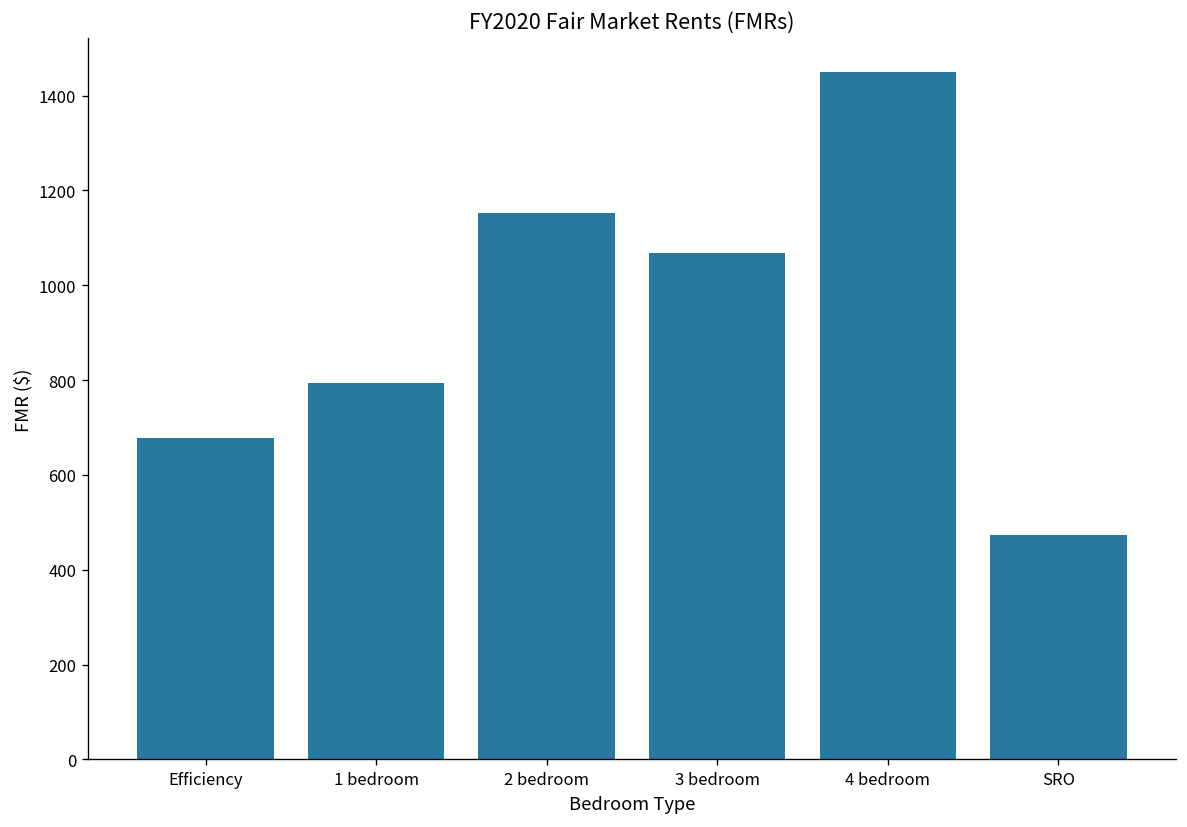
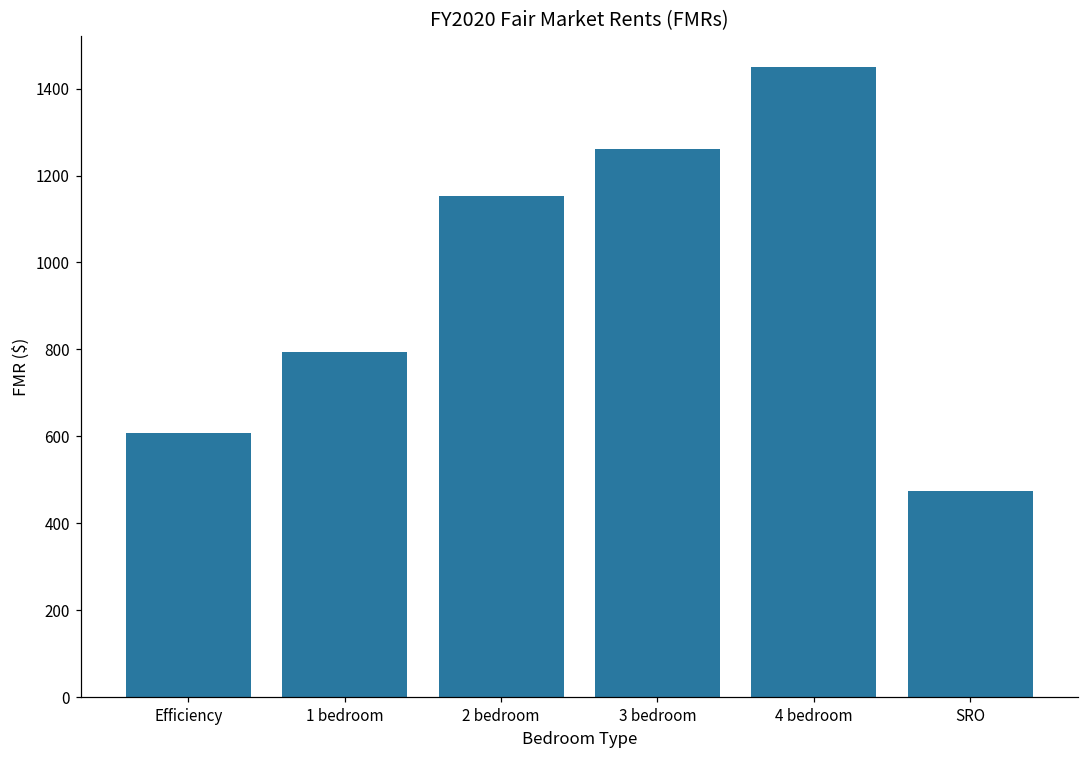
Efficiency: 680 -> 610
3 bedroom: 1070 -> 1260
